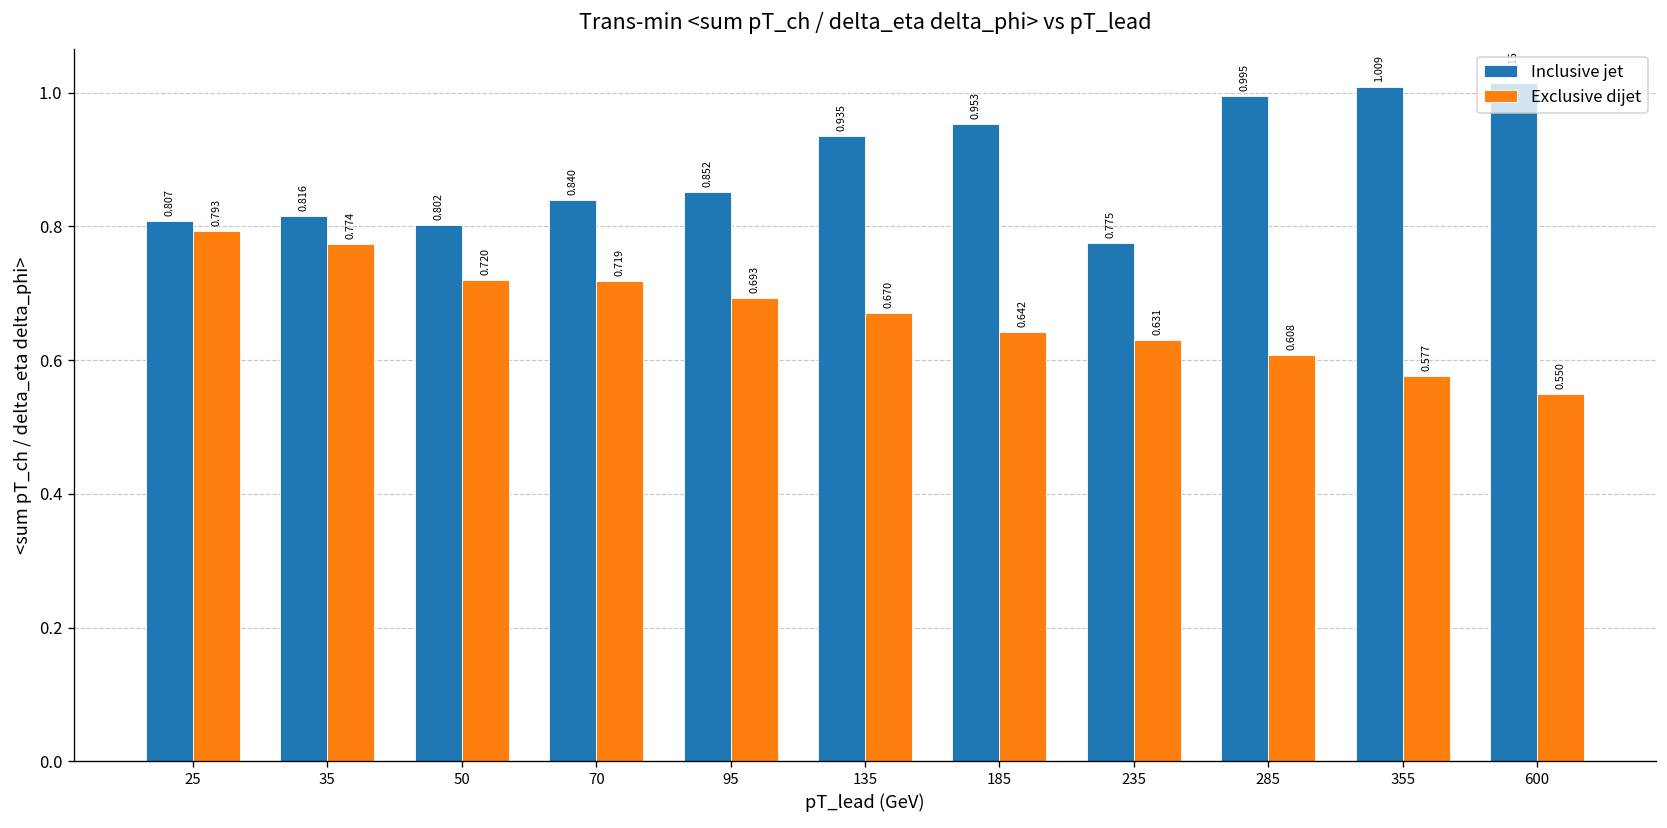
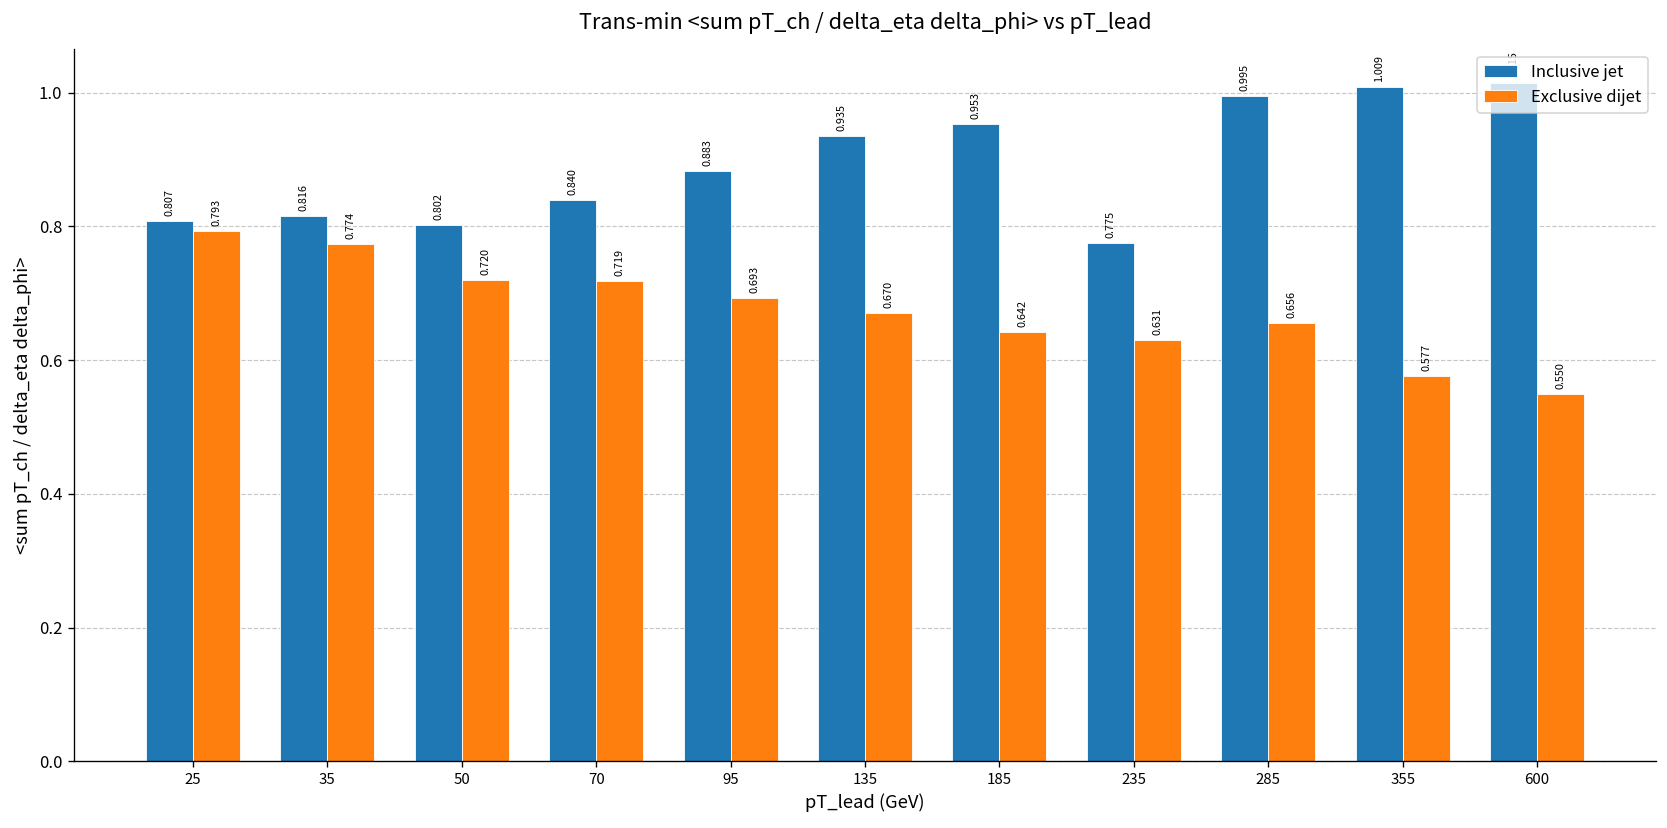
Inclusive jet, 95: 0.852 -> 0.883
Exclusive dijet, 285: 0.608 -> 0.656
